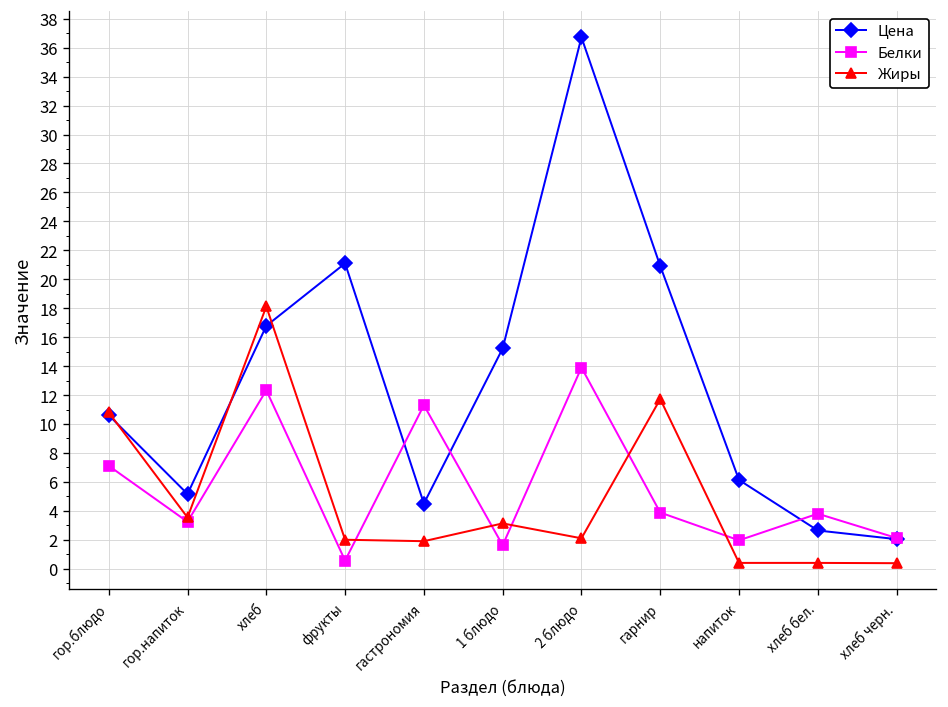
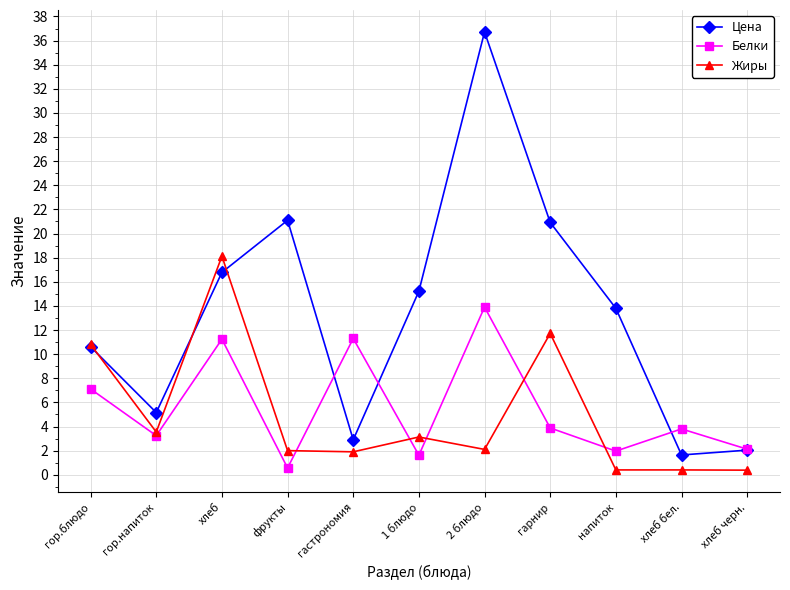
Белки, хлеб: 12.3 -> 11.2
Цена, гастрономия: 4.5 -> 2.9
Цена, напиток: 6.1 -> 13.8
Цена, хлеб бел.: 2.6 -> 1.6
